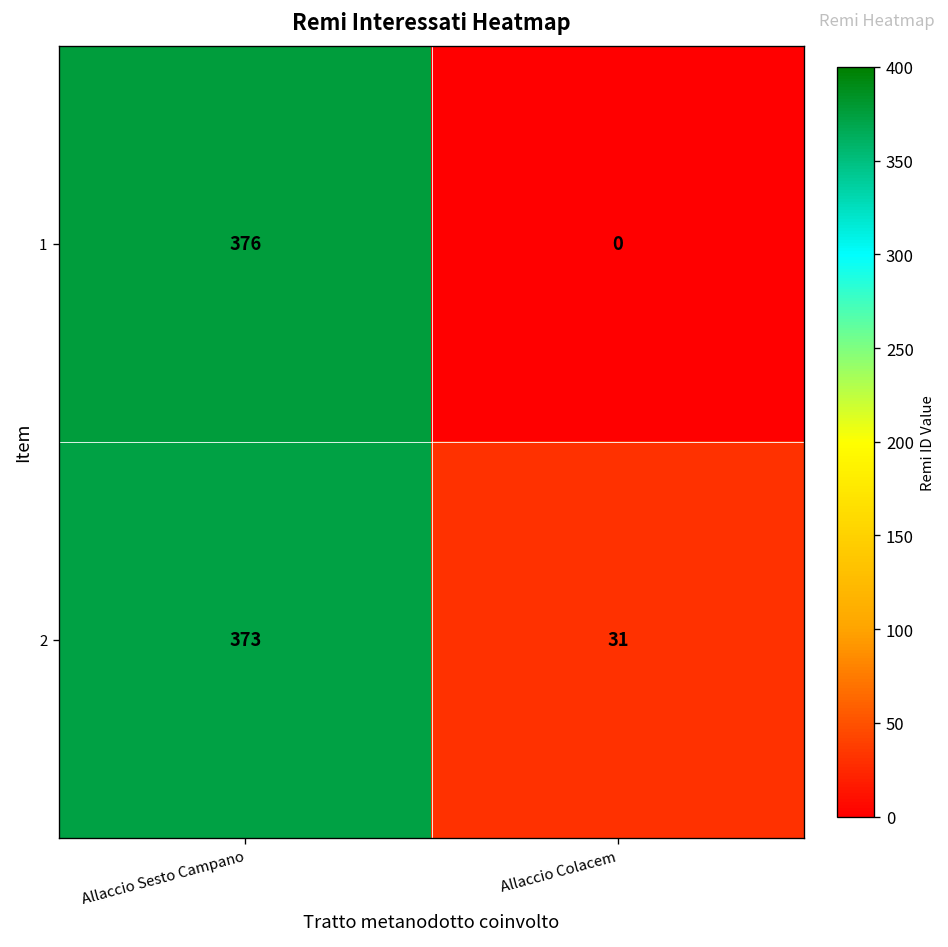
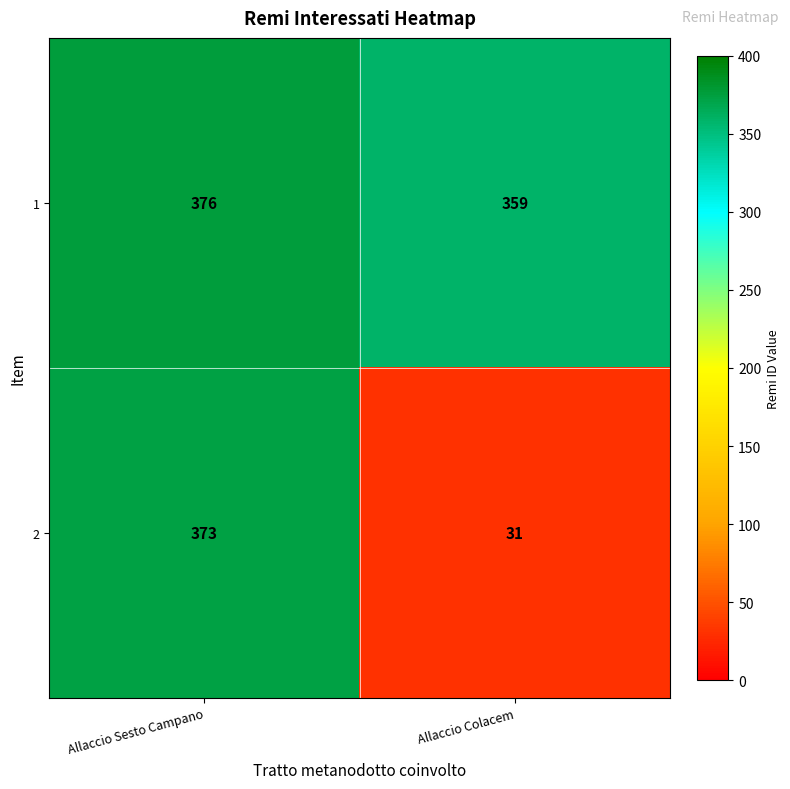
1, Allaccio Colacem: 0 -> 359
